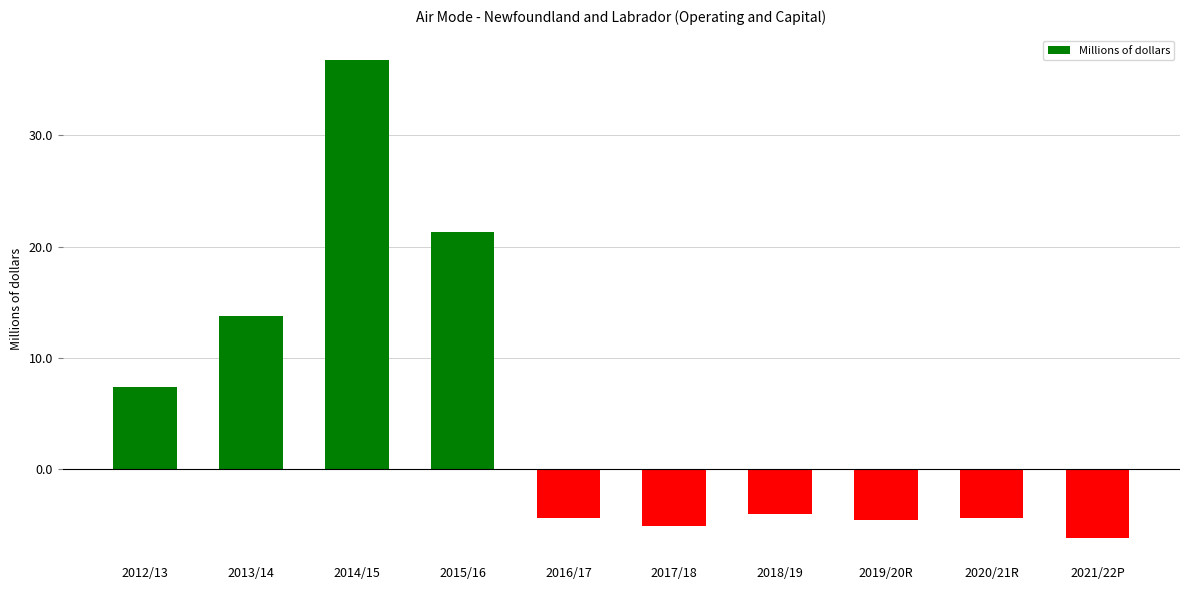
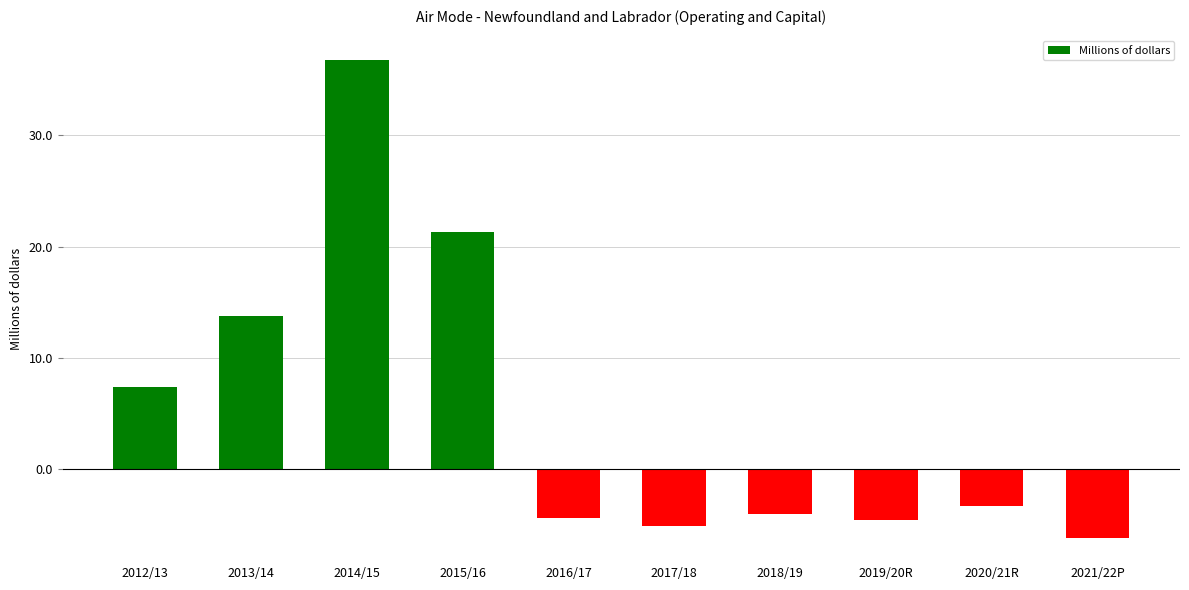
2020/21R: -4.4 -> -3.3
